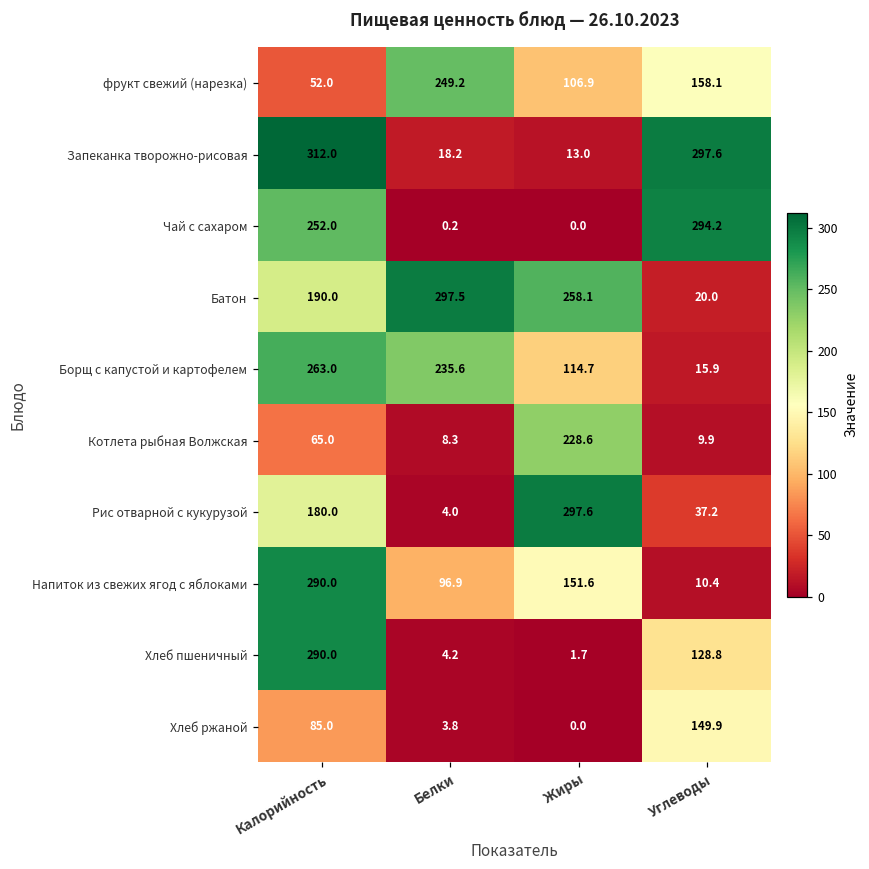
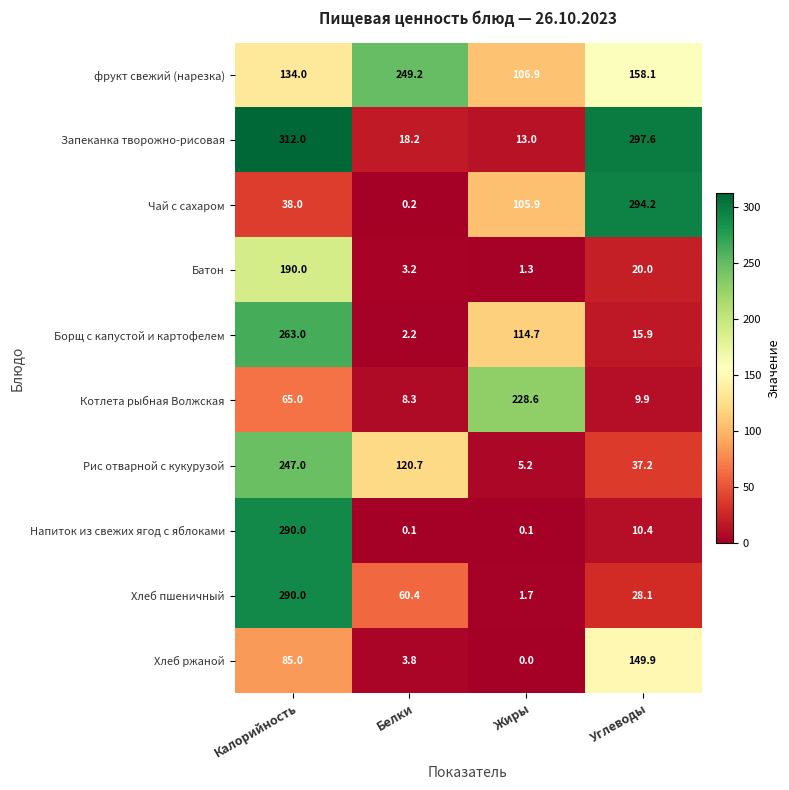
фрукт свежий (нарезка), Калорийность: 52.0 -> 134.0
Чай с сахаром, Калорийность: 252.0 -> 38.0
Чай с сахаром, Жиры: 0.0 -> 105.9
Батон, Белки: 297.5 -> 3.2
Батон, Жиры: 258.1 -> 1.3
Борщ с капустой и картофелем, Белки: 235.6 -> 2.2
Рис отварной с кукурузой, Калорийность: 180.0 -> 247.0
Рис отварной с кукурузой, Белки: 4.0 -> 120.7
Рис отварной с кукурузой, Жиры: 297.6 -> 5.2
Напиток из свежих ягод с яблоками, Белки: 96.9 -> 0.1
Напиток из свежих ягод с яблоками, Жиры: 151.6 -> 0.1
Хлеб пшеничный, Белки: 4.2 -> 60.4
Хлеб пшеничный, Углеводы: 128.8 -> 28.1
